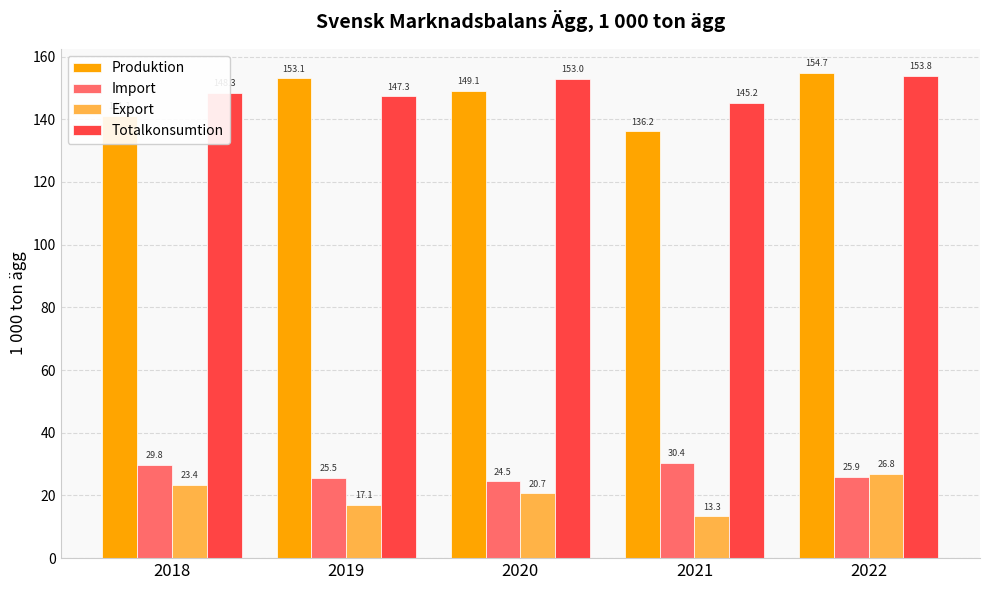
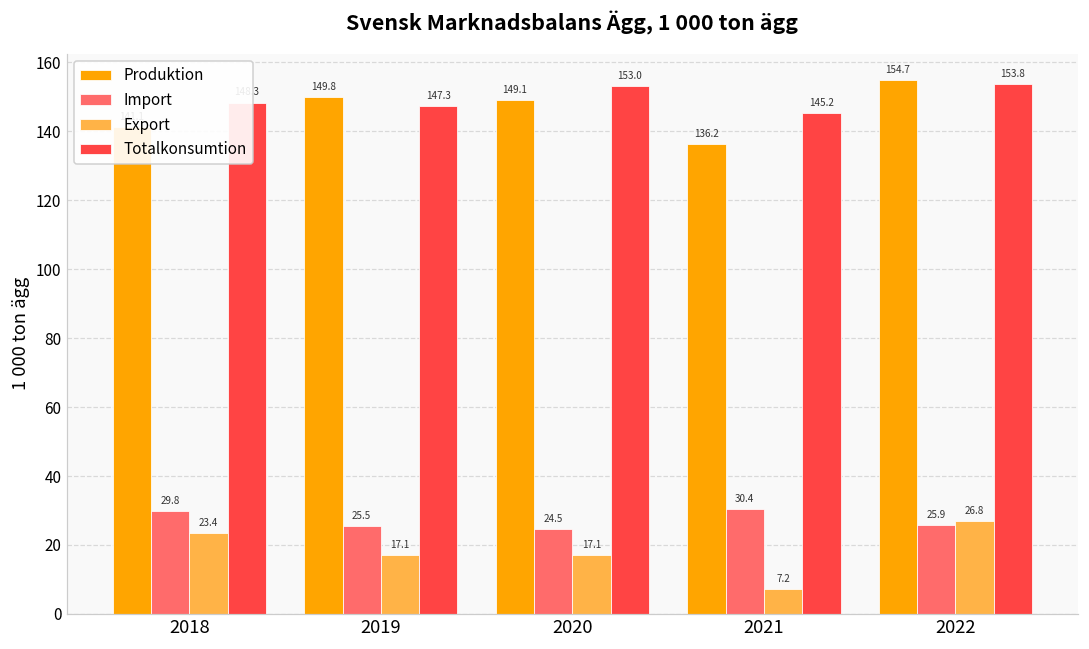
Produktion, 2019: 153.1 -> 149.8
Export, 2020: 20.7 -> 17.1
Export, 2021: 13.3 -> 7.2
